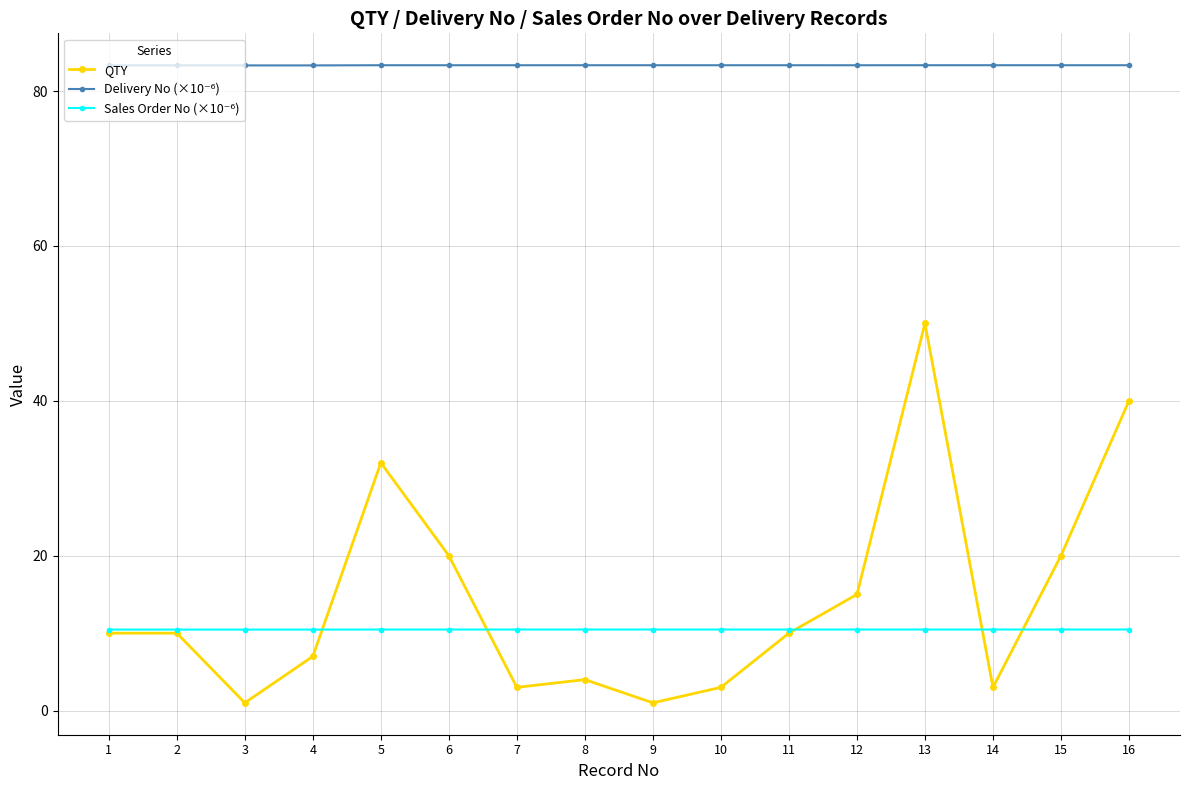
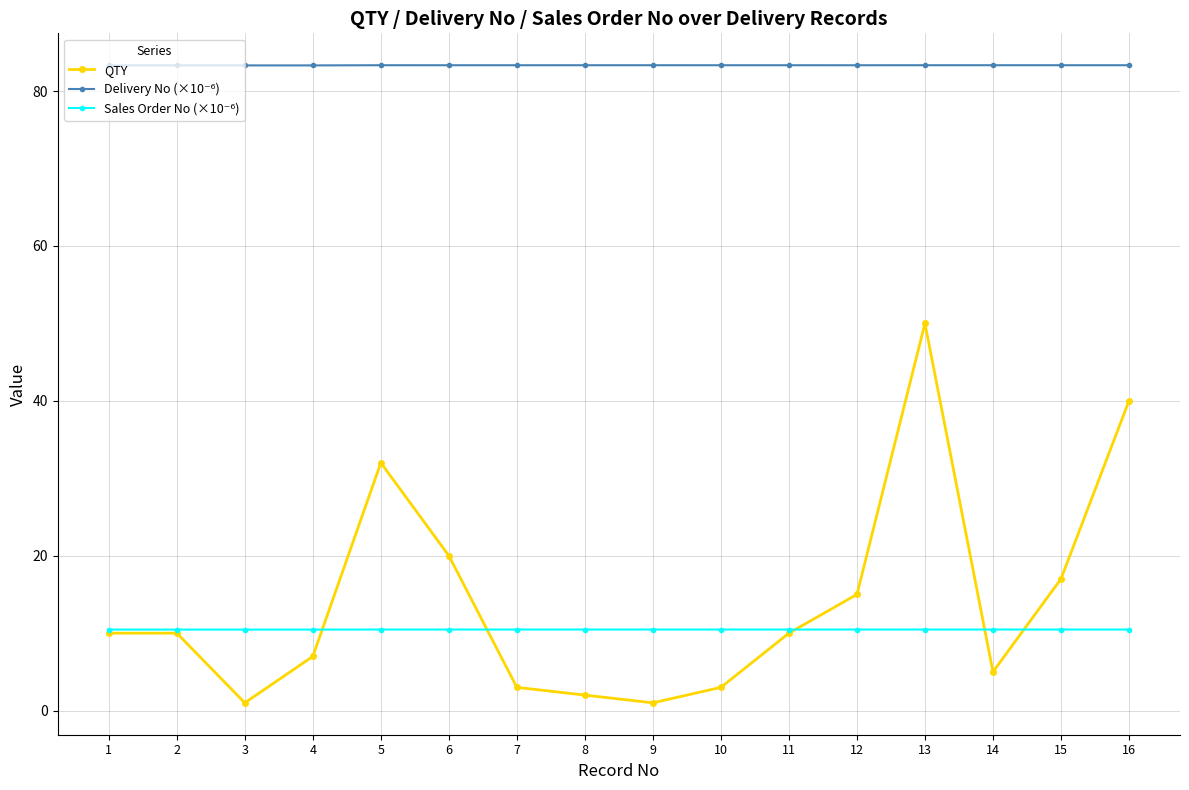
QTY, 8: 4 -> 2
QTY, 14: 3 -> 5
QTY, 15: 20 -> 17
